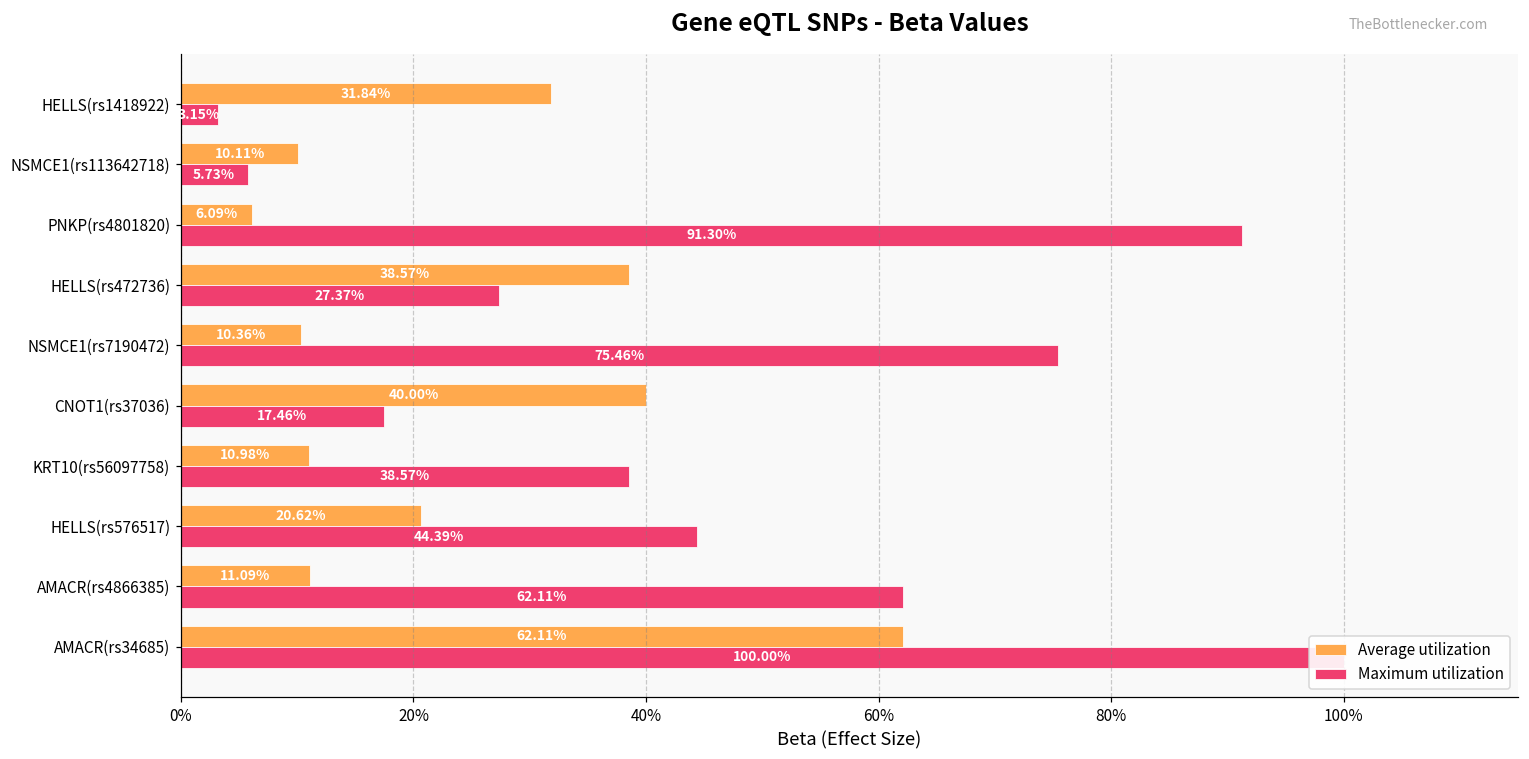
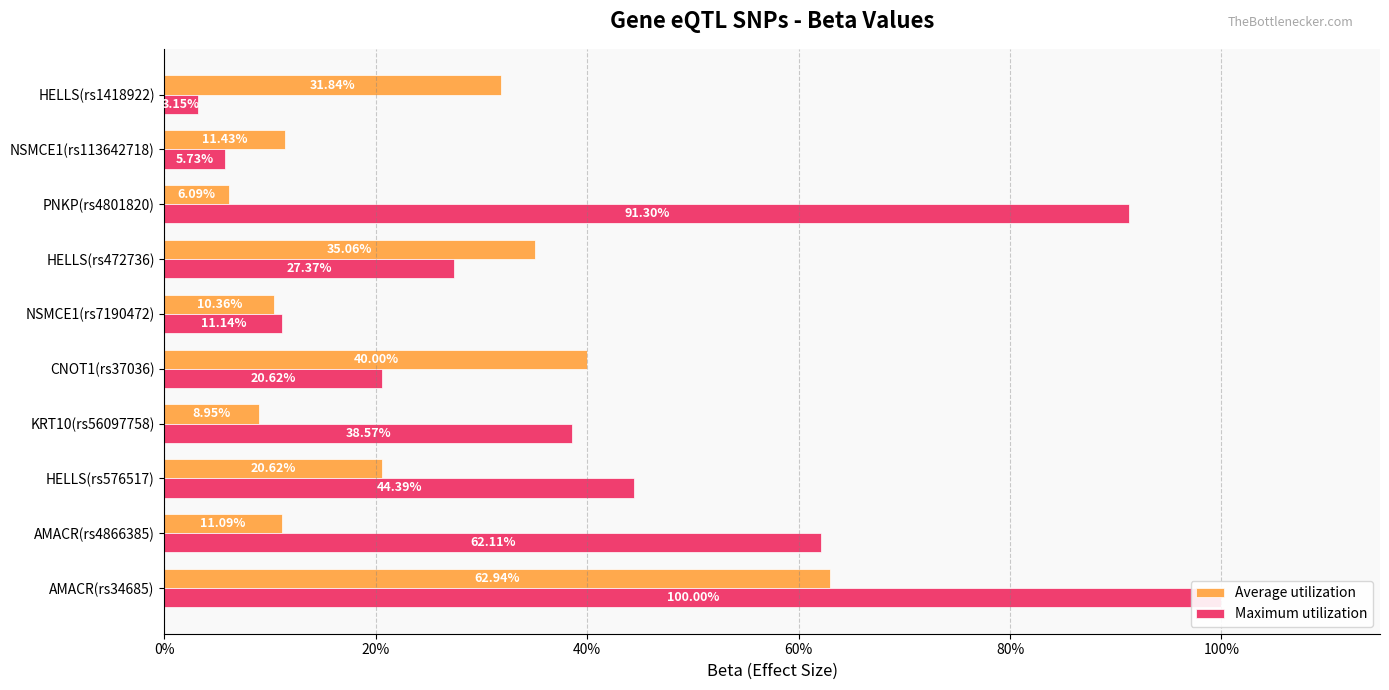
Average utilization, NSMCE1(rs113642718): 10.11% -> 11.43%
Average utilization, HELLS(rs472736): 38.57% -> 35.06%
Maximum utilization, NSMCE1(rs7190472): 75.46% -> 11.14%
Maximum utilization, CNOT1(rs37036): 17.46% -> 20.62%
Average utilization, KRT10(rs56097758): 10.98% -> 8.95%
Average utilization, AMACR(rs34685): 62.11% -> 62.94%
